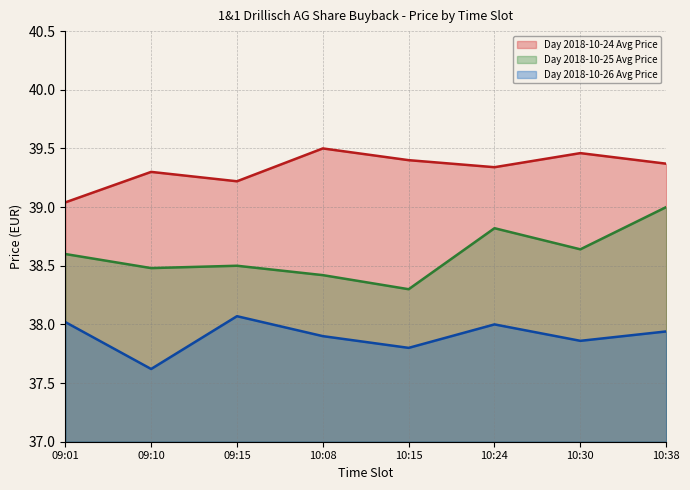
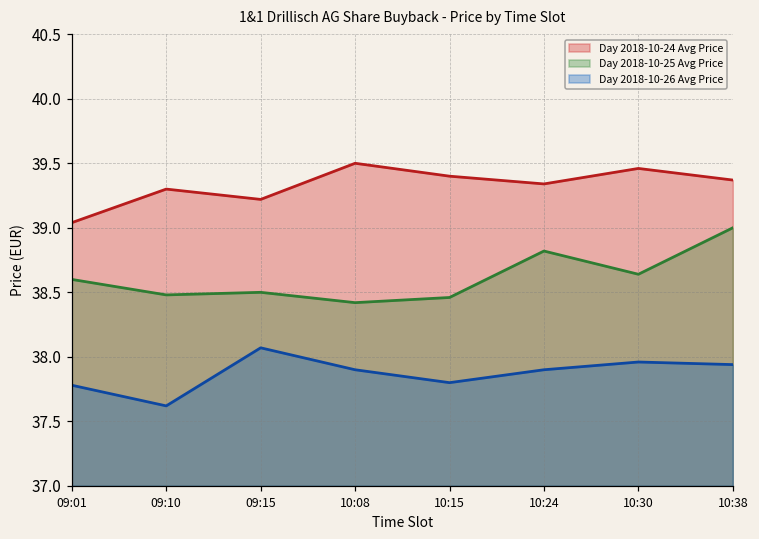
Day 2018-10-26 Avg Price, 09:01: 38.02 -> 37.78
Day 2018-10-25 Avg Price, 10:15: 38.30 -> 38.46
Day 2018-10-26 Avg Price, 10:24: 38.0 -> 37.9
Day 2018-10-26 Avg Price, 10:30: 37.86 -> 37.96
